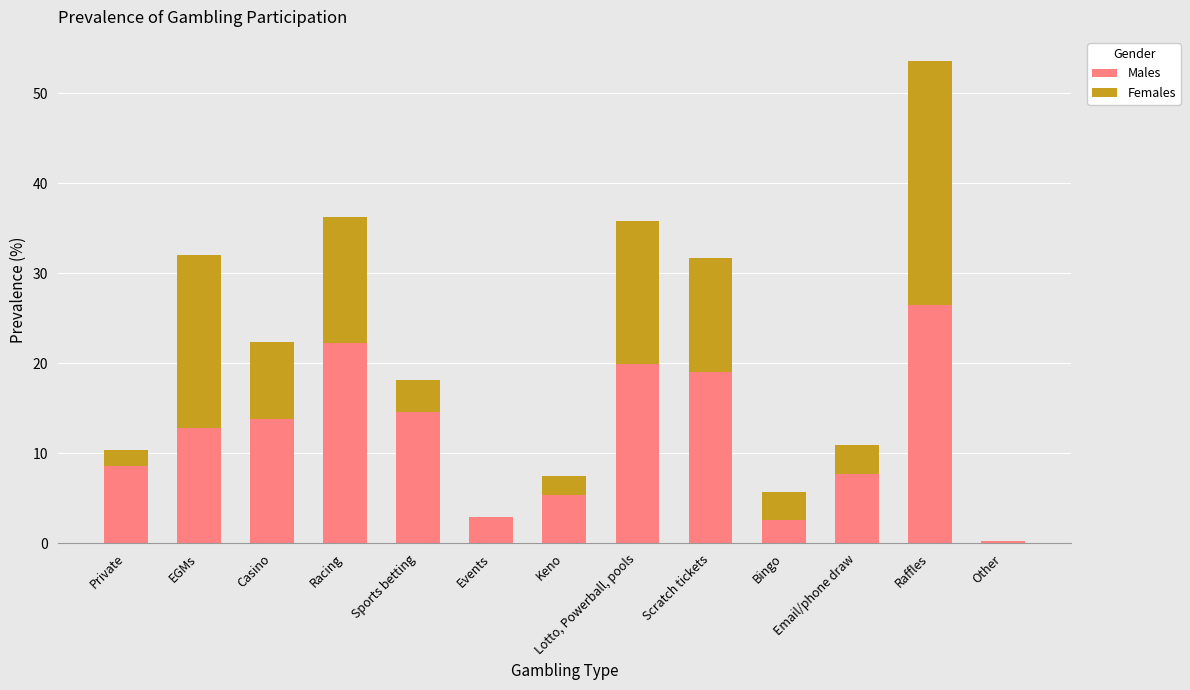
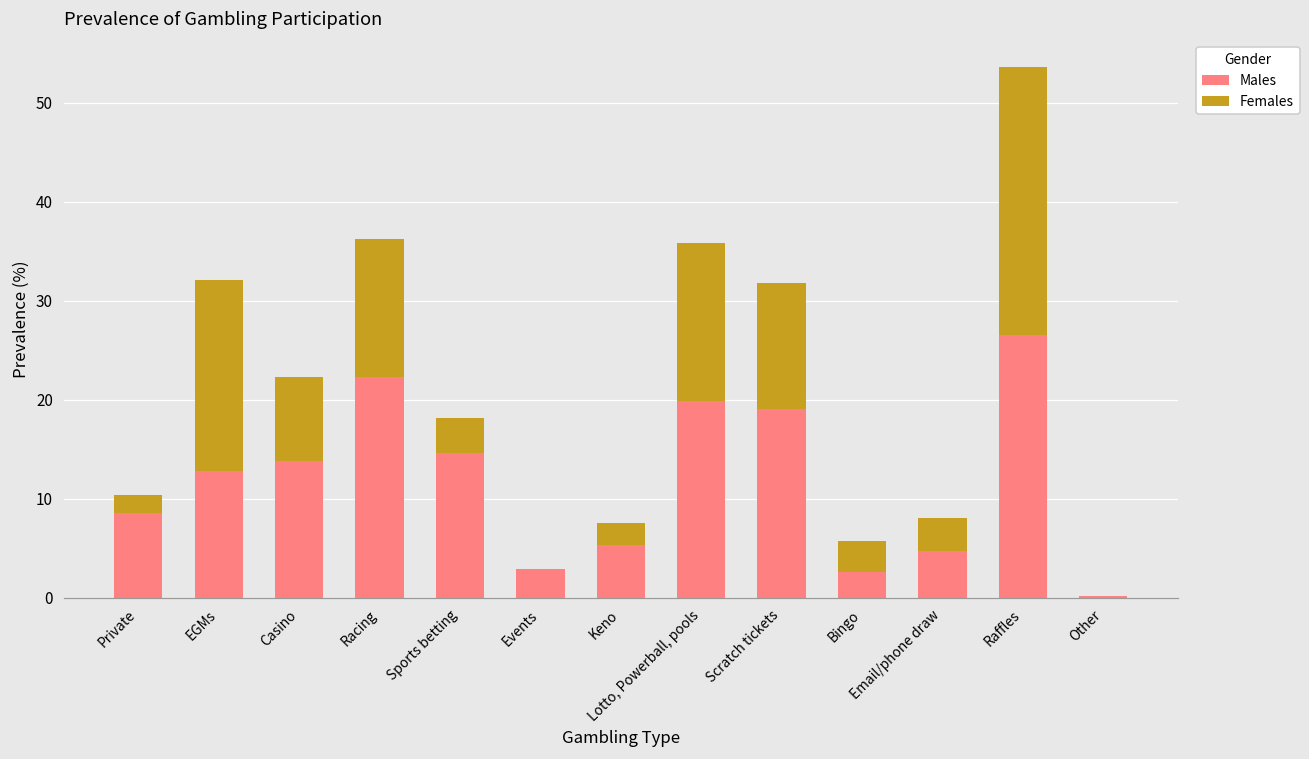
Males, Email/phone draw: 8 -> 5
